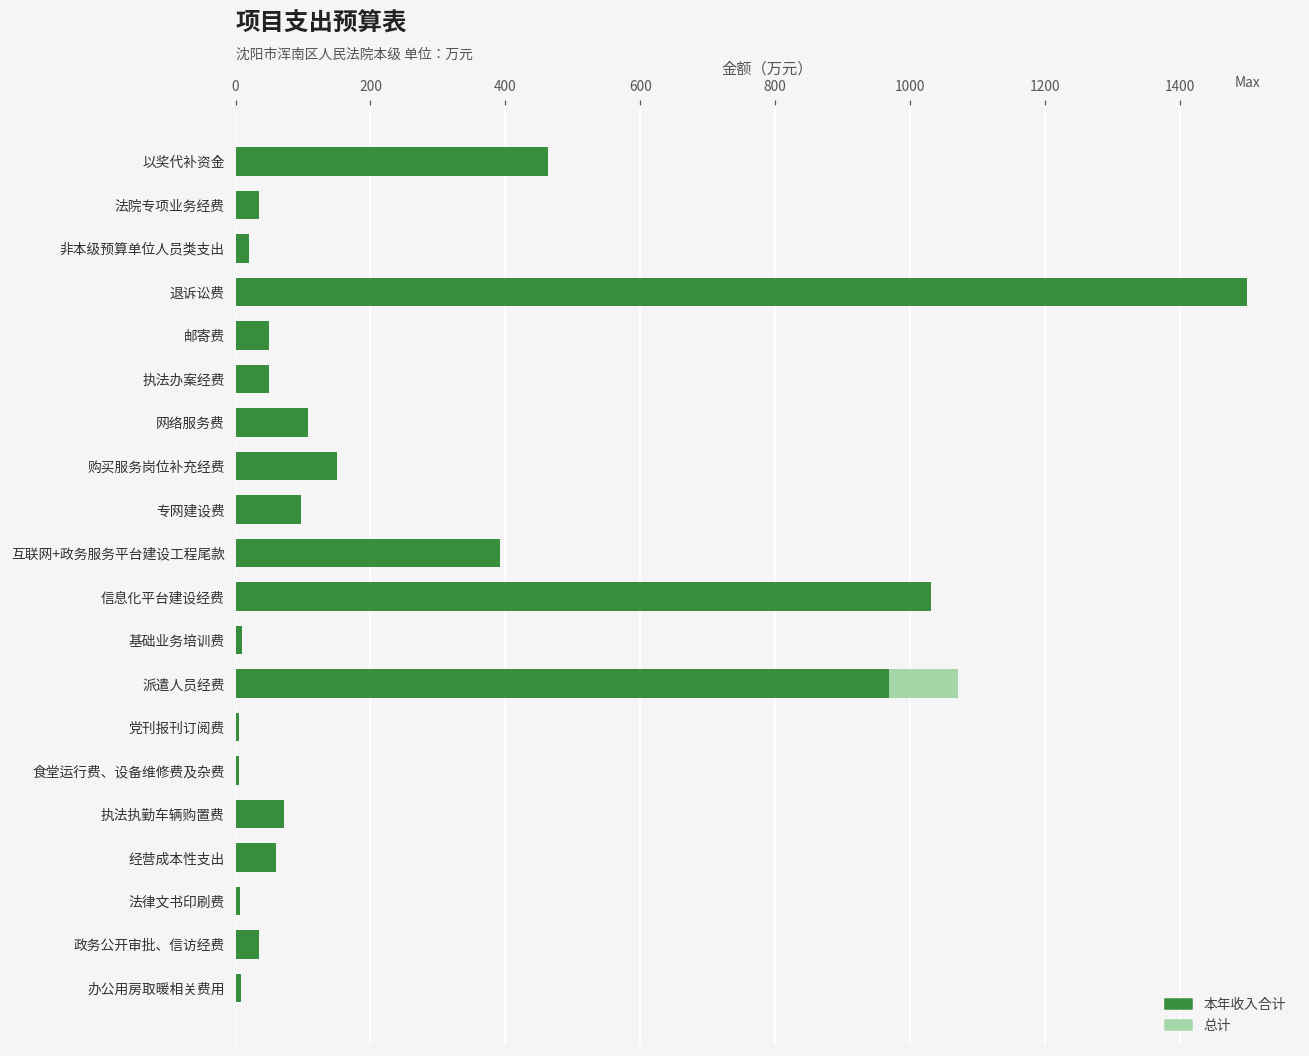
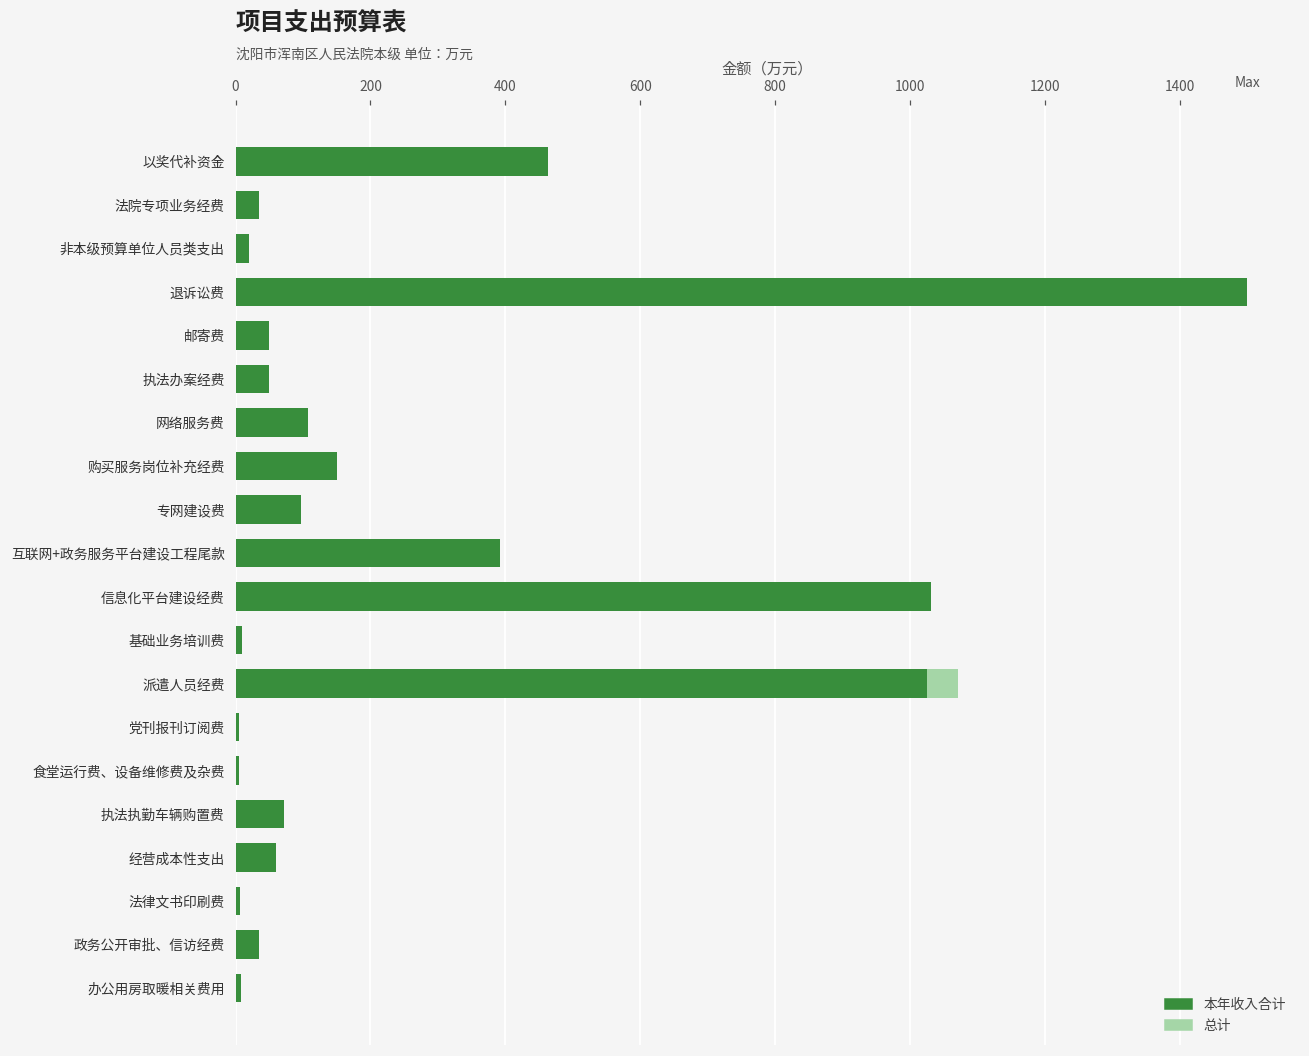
本年收入合计, 派遣人员经费: 970 -> 1030
